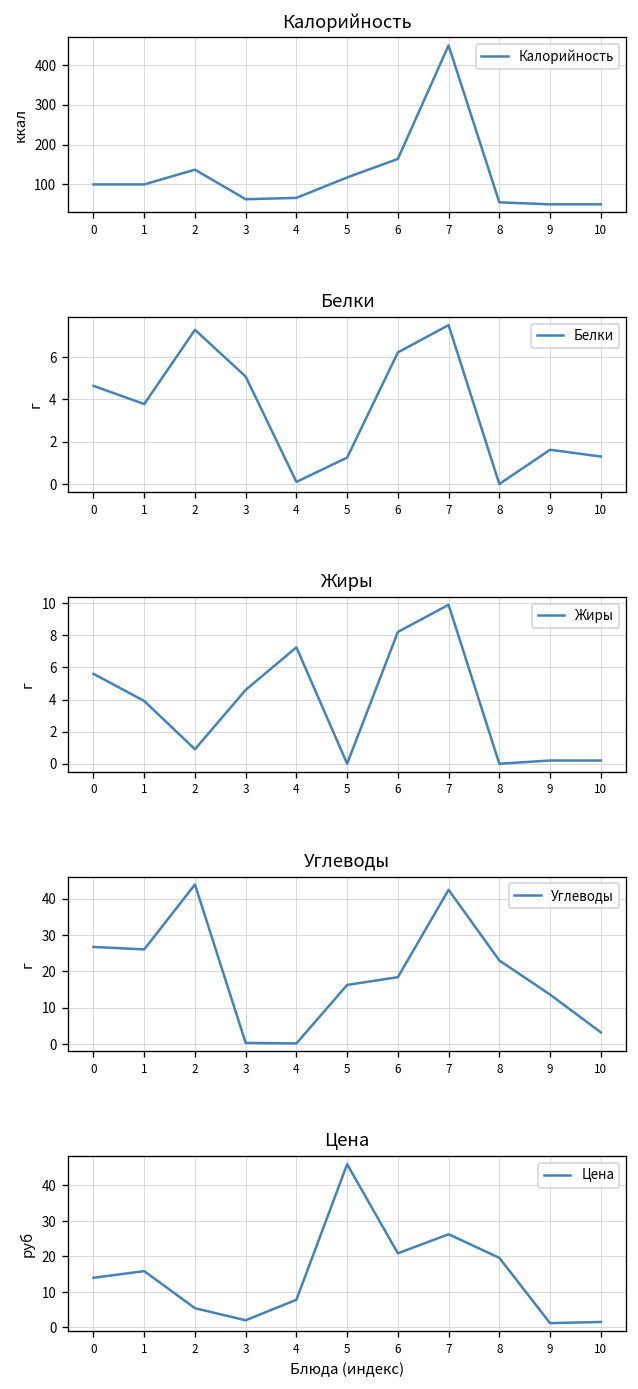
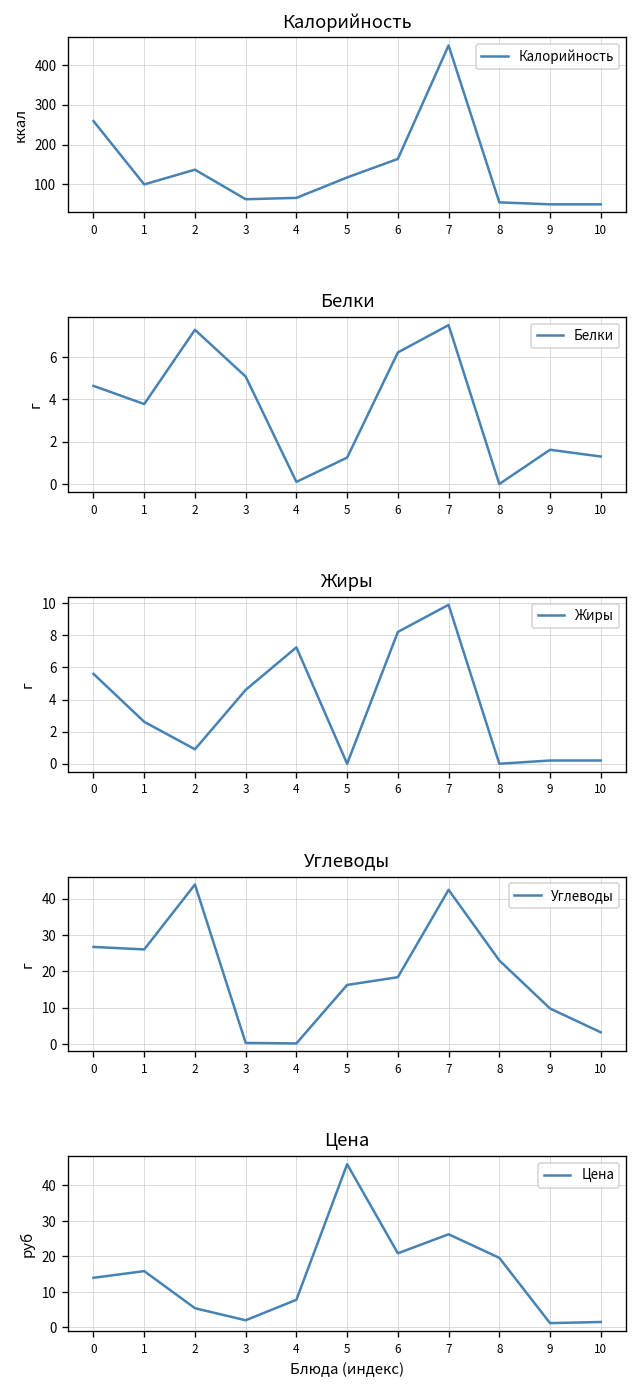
Калорийность, 0: 100 -> 260
Жиры, 1: 3.9 -> 2.6
Углеводы, 9: 14 -> 10
